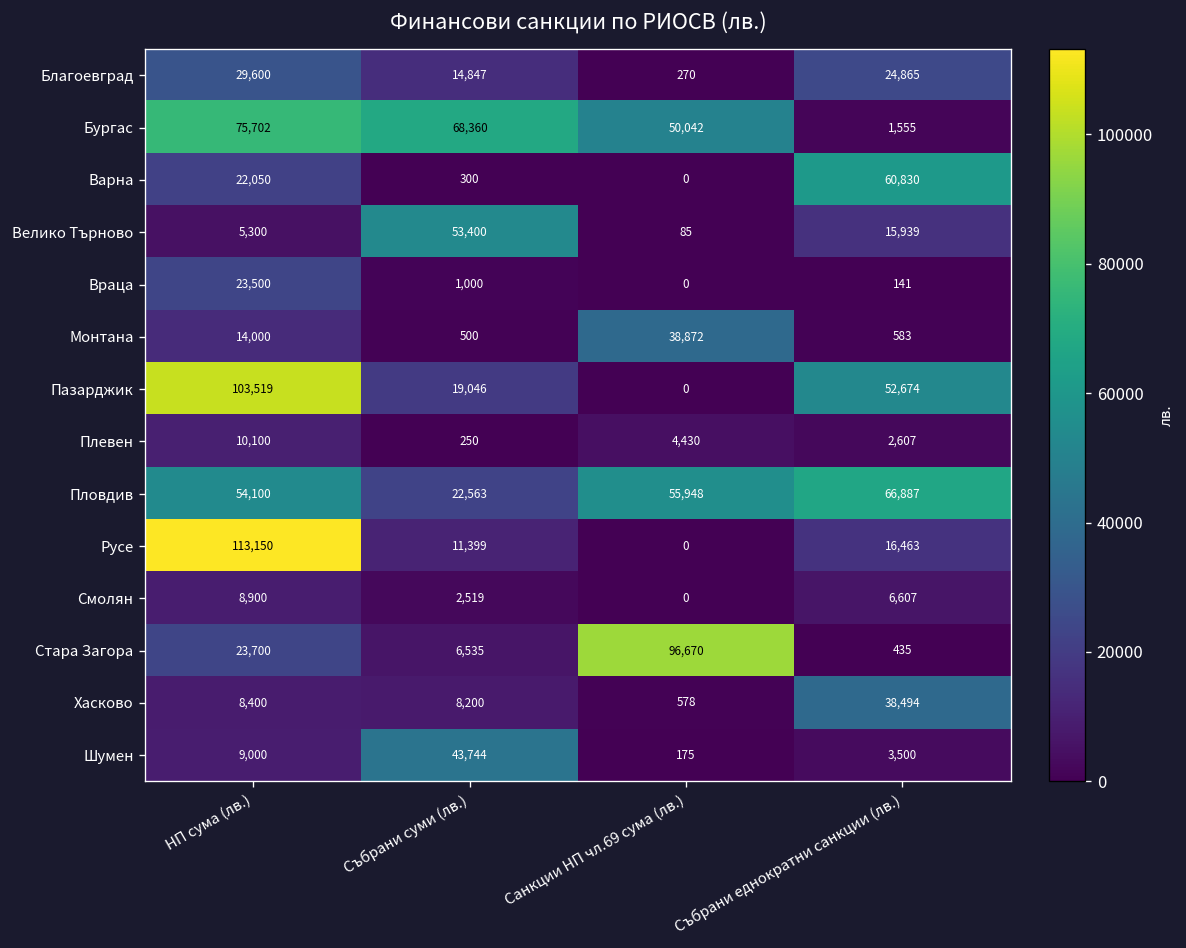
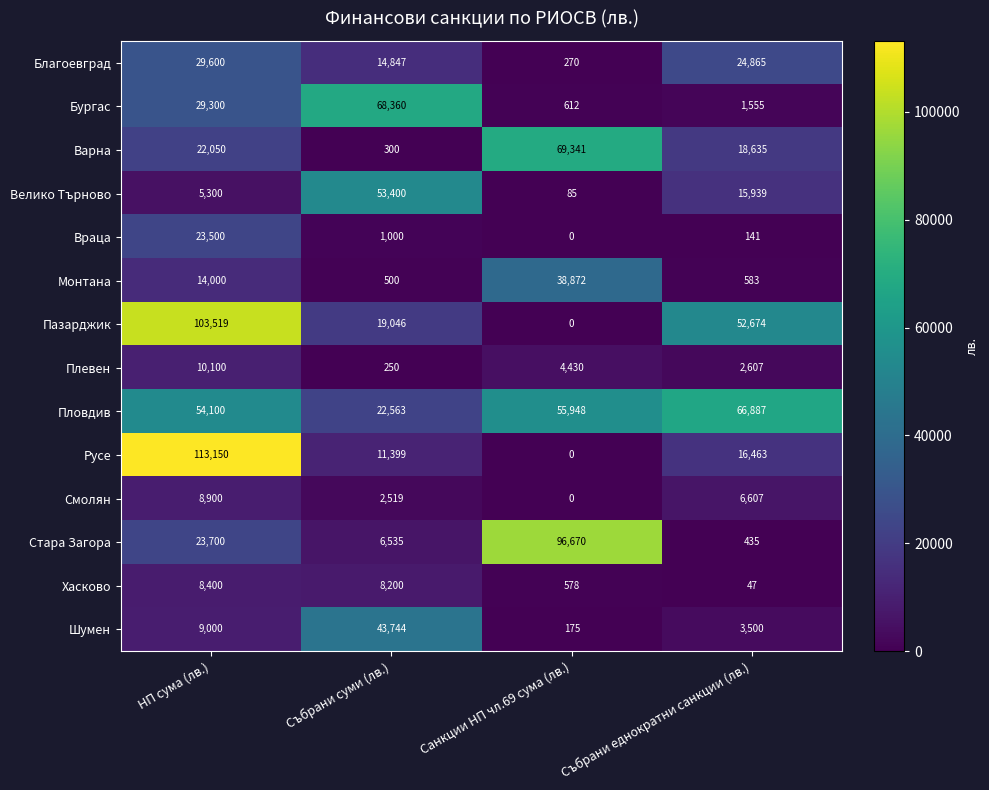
Бургас, НП сума (лв.): 75,702 -> 29,300
Бургас, Санкции НП чл.69 сума (лв.): 50,042 -> 612
Варна, Санкции НП чл.69 сума (лв.): 0 -> 69,341
Варна, Събрани еднократни санкции (лв.): 60,830 -> 18,635
Хасково, Събрани еднократни санкции (лв.): 38,494 -> 47
